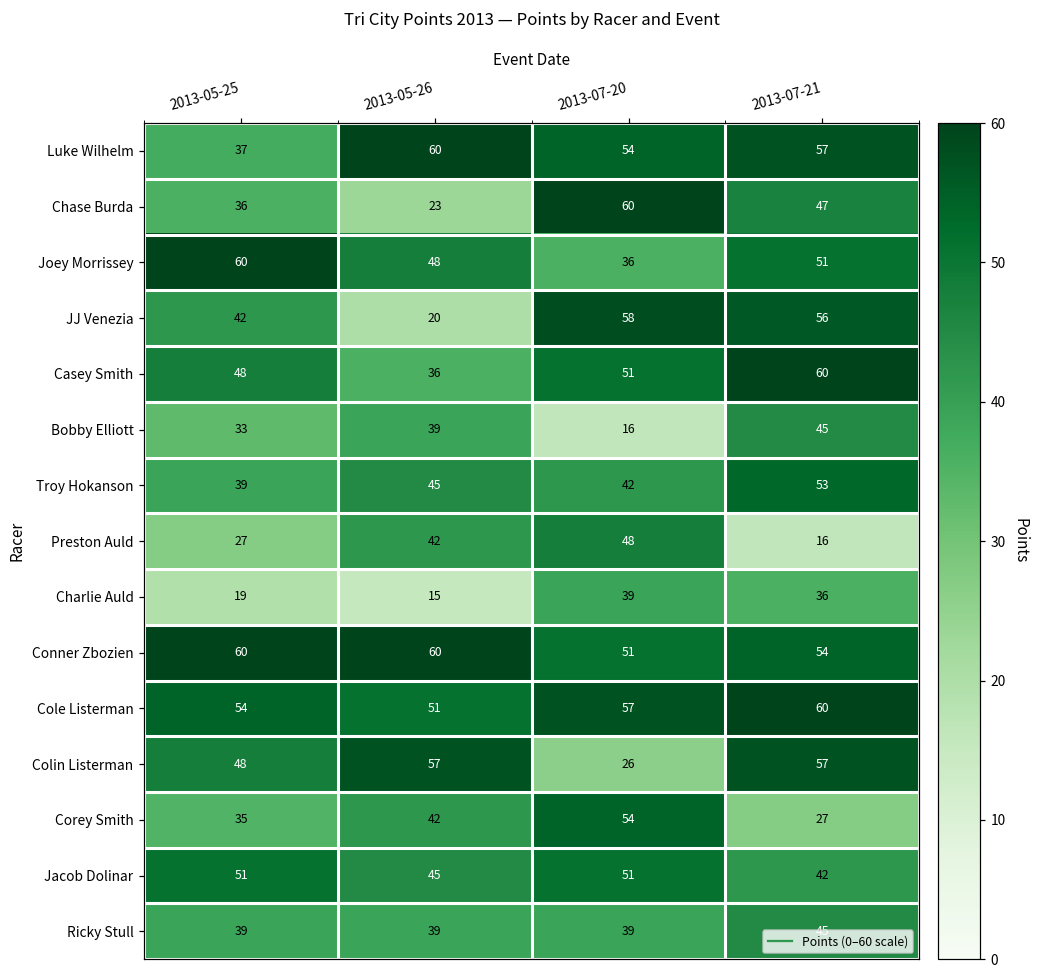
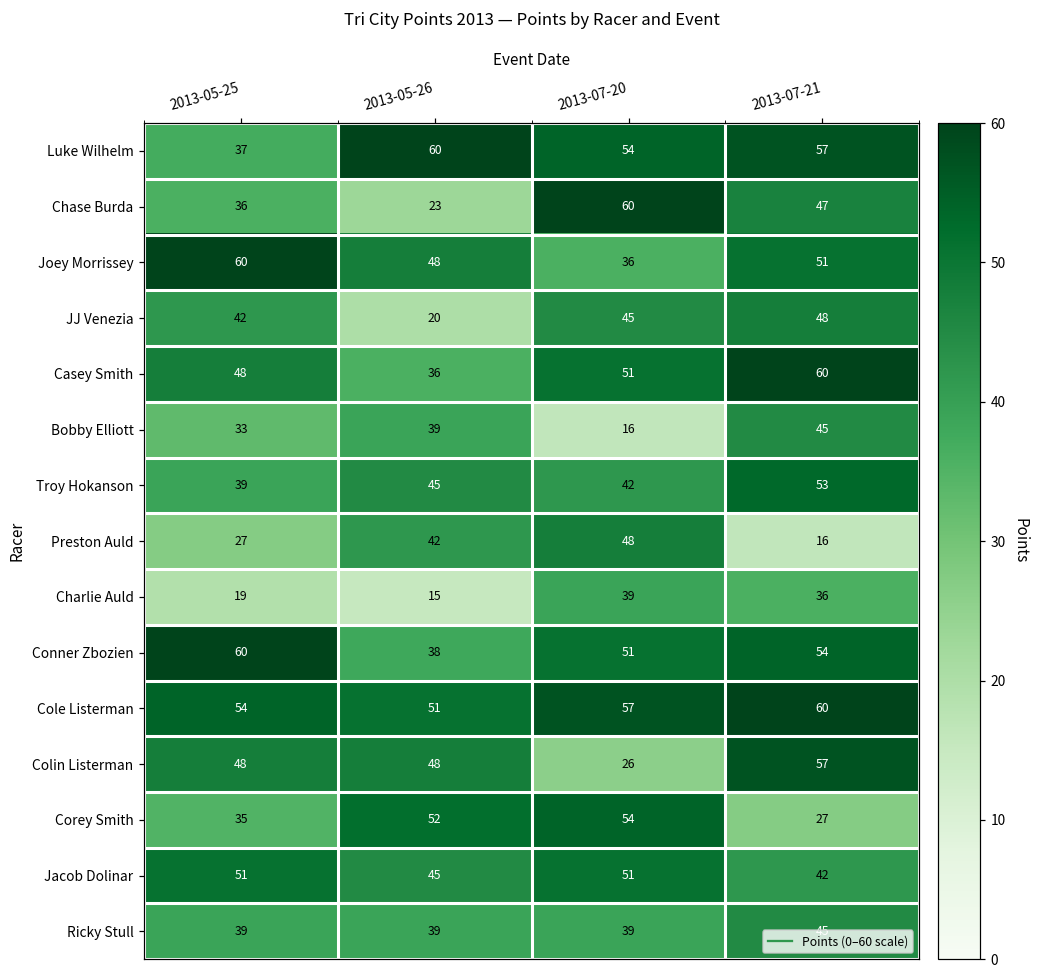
JJ Venezia, 2013-07-20: 58 -> 45
JJ Venezia, 2013-07-21: 56 -> 48
Conner Zbozien, 2013-05-26: 60 -> 38
Colin Listerman, 2013-05-26: 57 -> 48
Corey Smith, 2013-05-26: 42 -> 52
